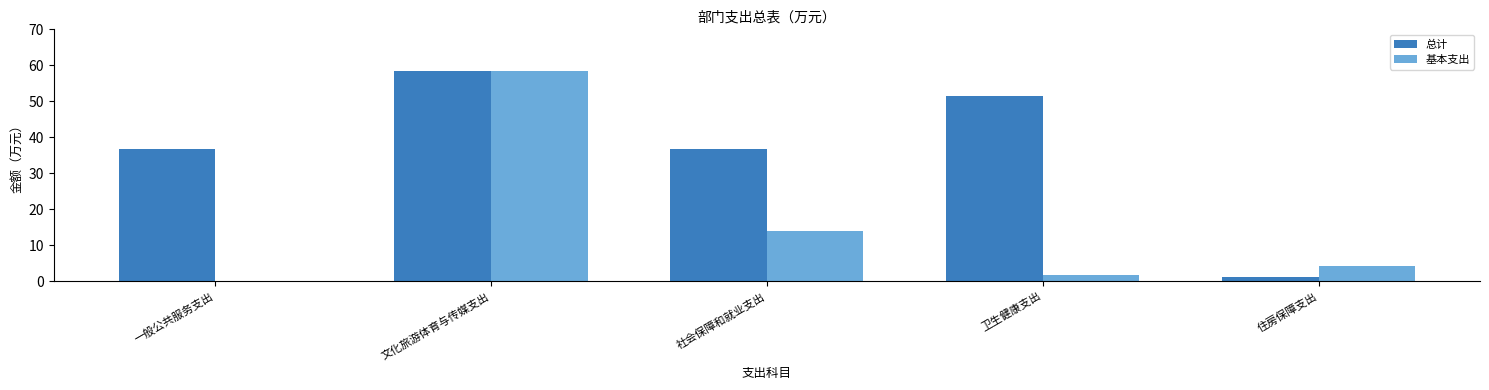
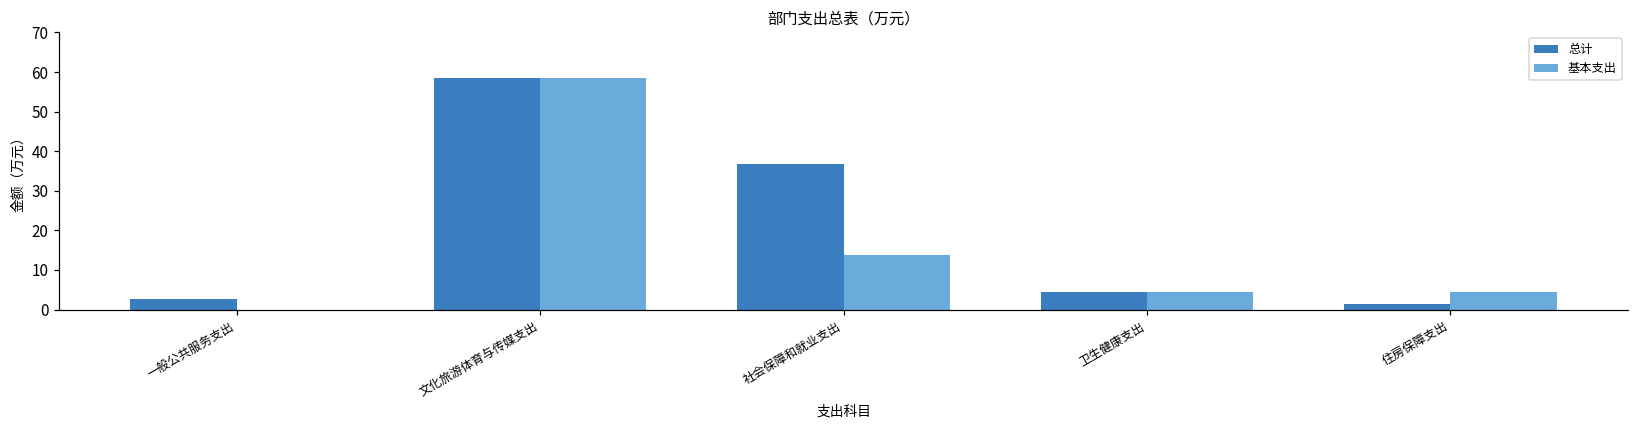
总计, 一般公共服务支出: 37 -> 3
总计, 卫生健康支出: 52 -> 4
基本支出, 卫生健康支出: 2 -> 4
